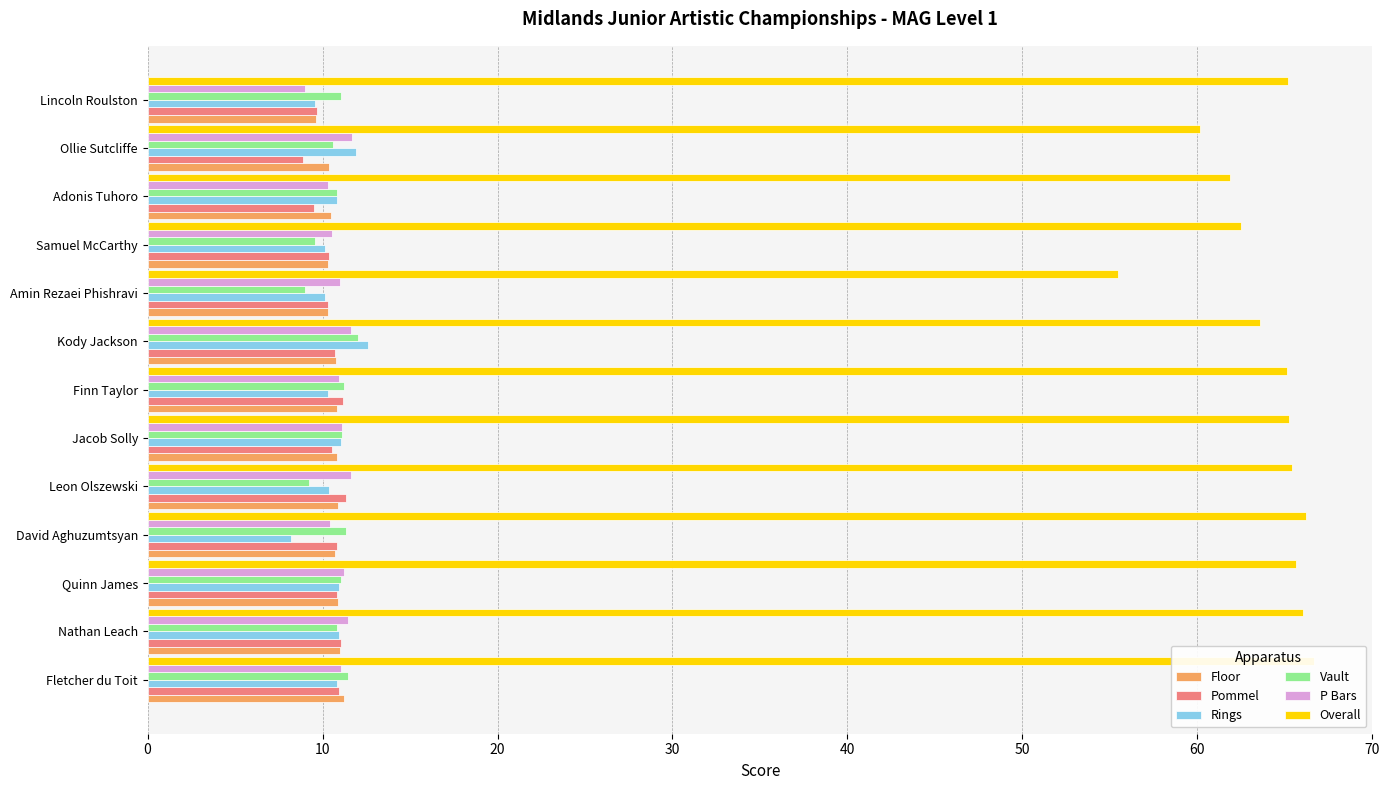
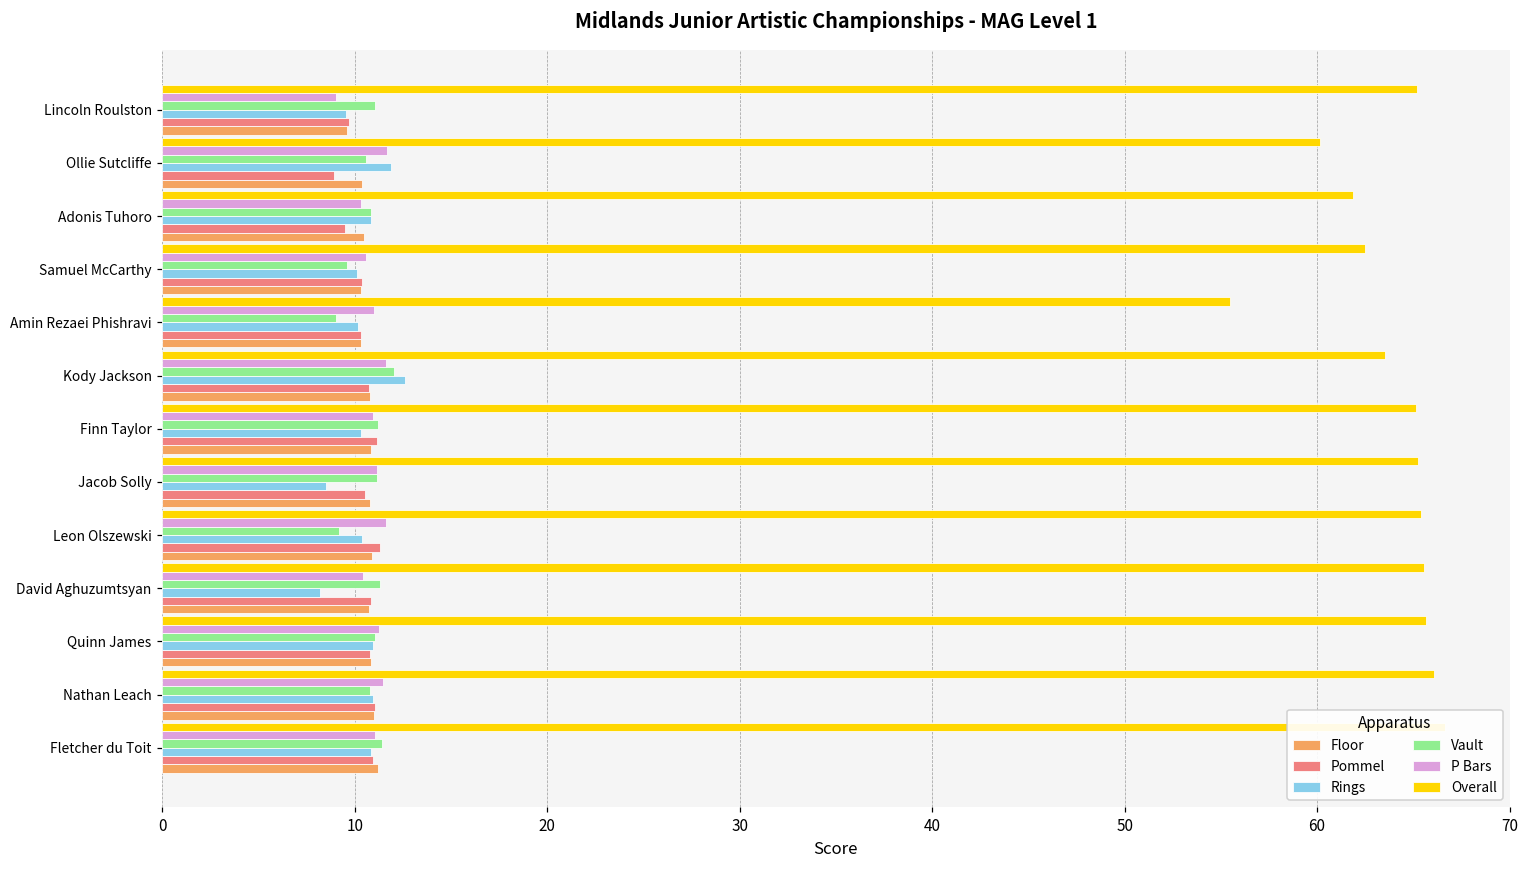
Rings, Jacob Solly: 11.0 -> 8.5
Overall, David Aghuzumtsyan: 66.2 -> 65.6
